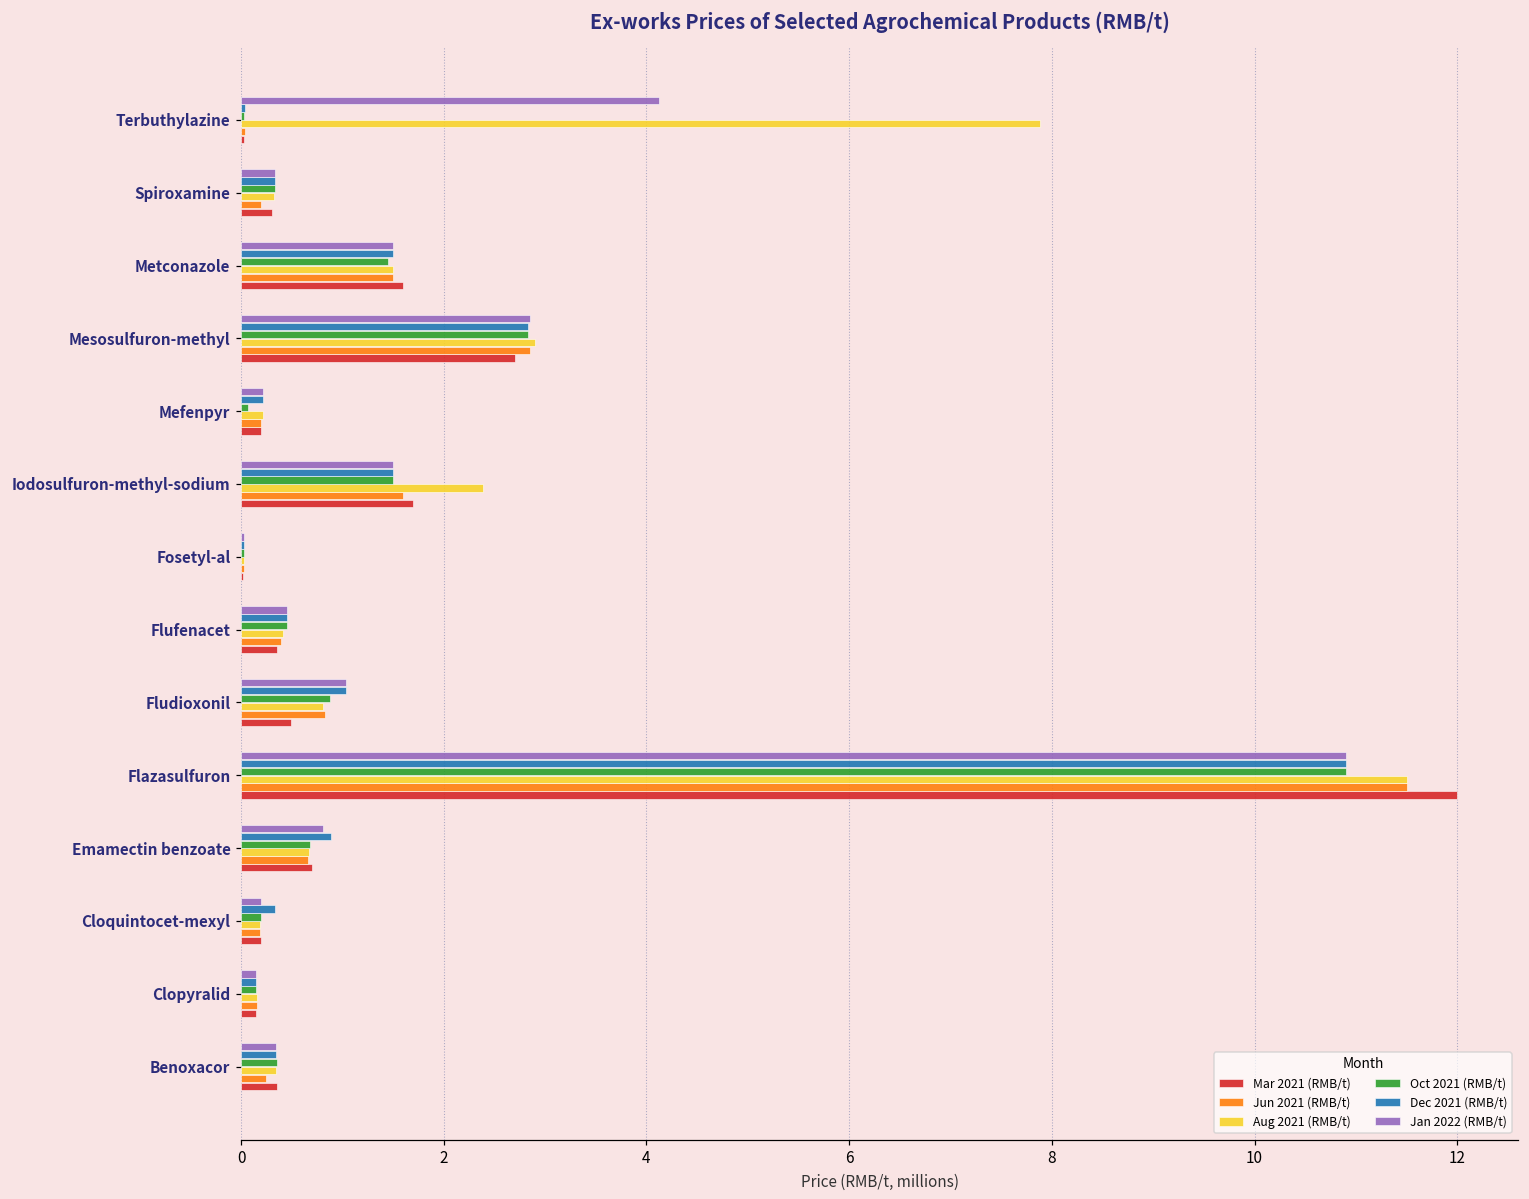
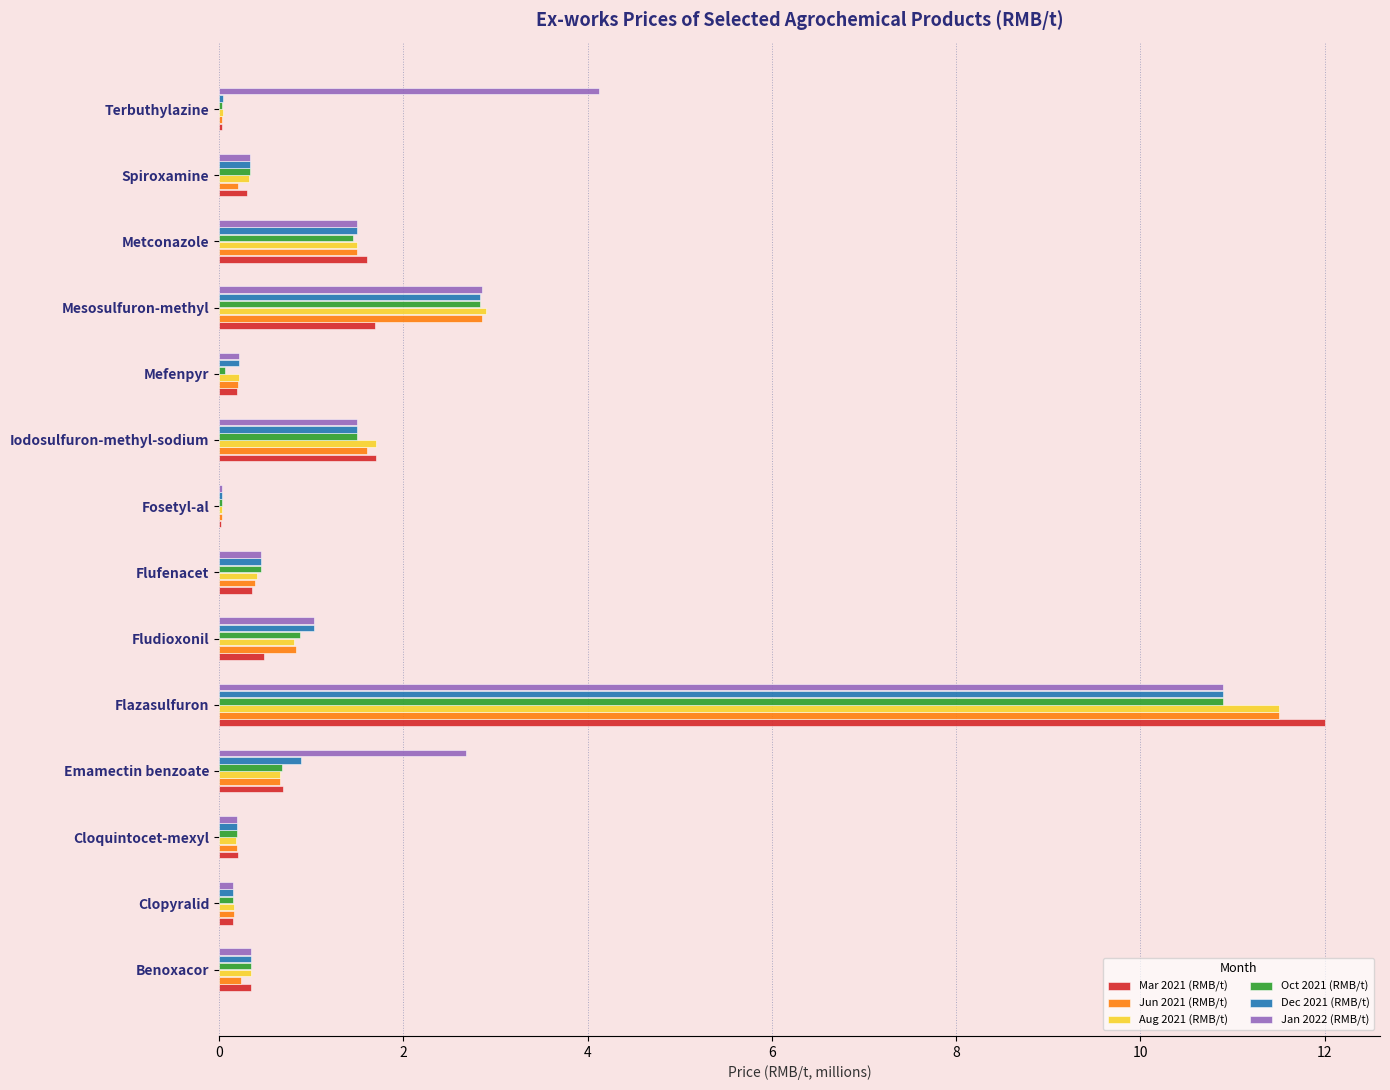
Aug 2021 (RMB/t), Terbuthylazine: 7.9 -> 0.0
Mar 2021 (RMB/t), Mesosulfuron-methyl: 2.7 -> 1.7
Aug 2021 (RMB/t), Iodosulfuron-methyl-sodium: 2.4 -> 1.7
Jan 2022 (RMB/t), Emamectin benzoate: 0.8 -> 2.7
Dec 2021 (RMB/t), Cloquintocet-mexyl: 0.3 -> 0.2
